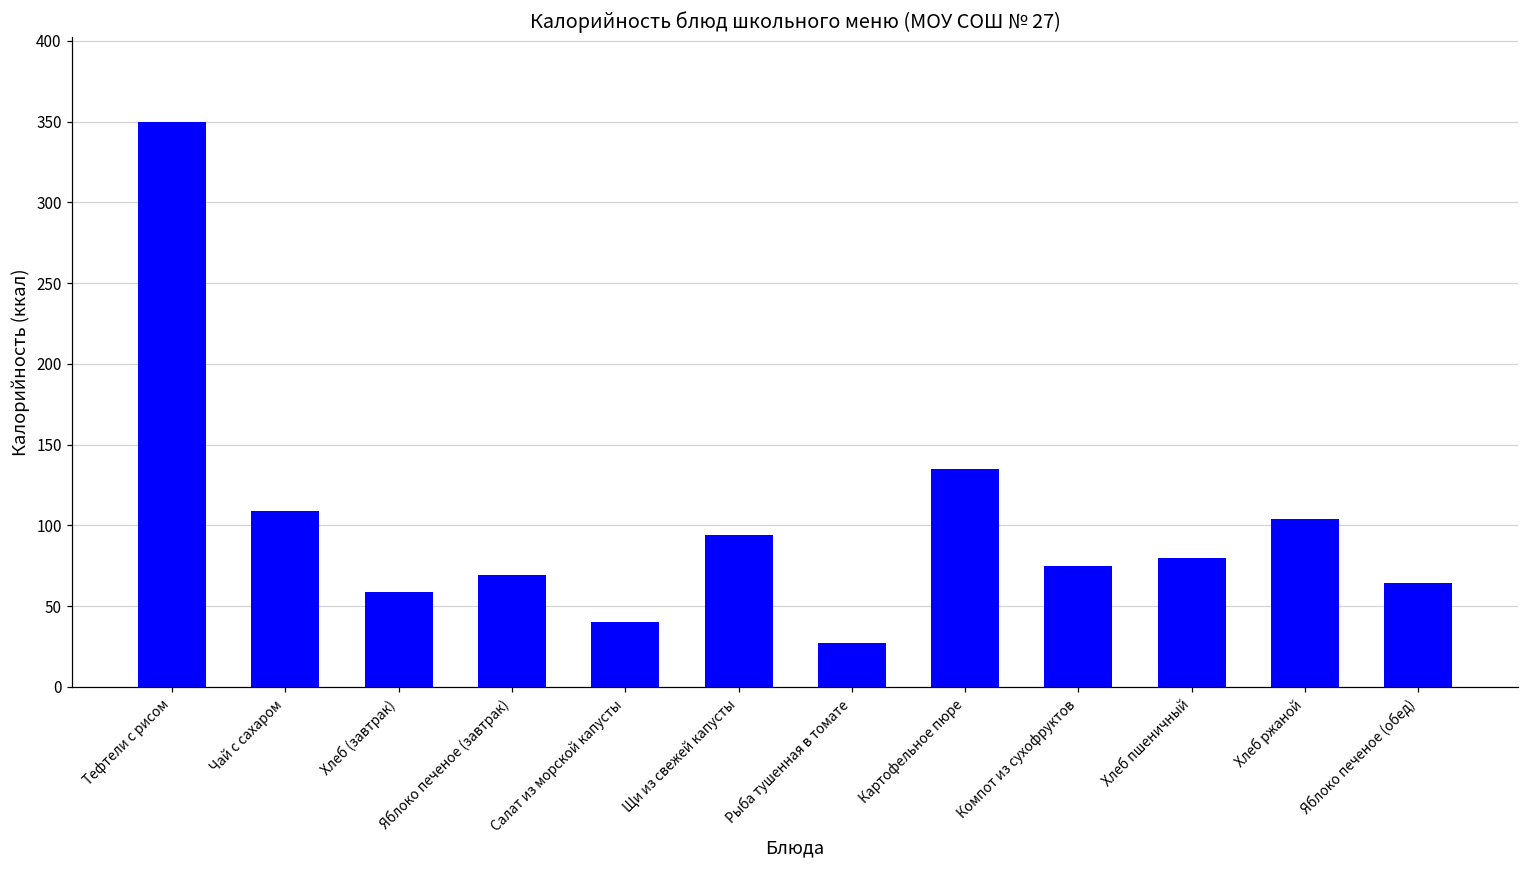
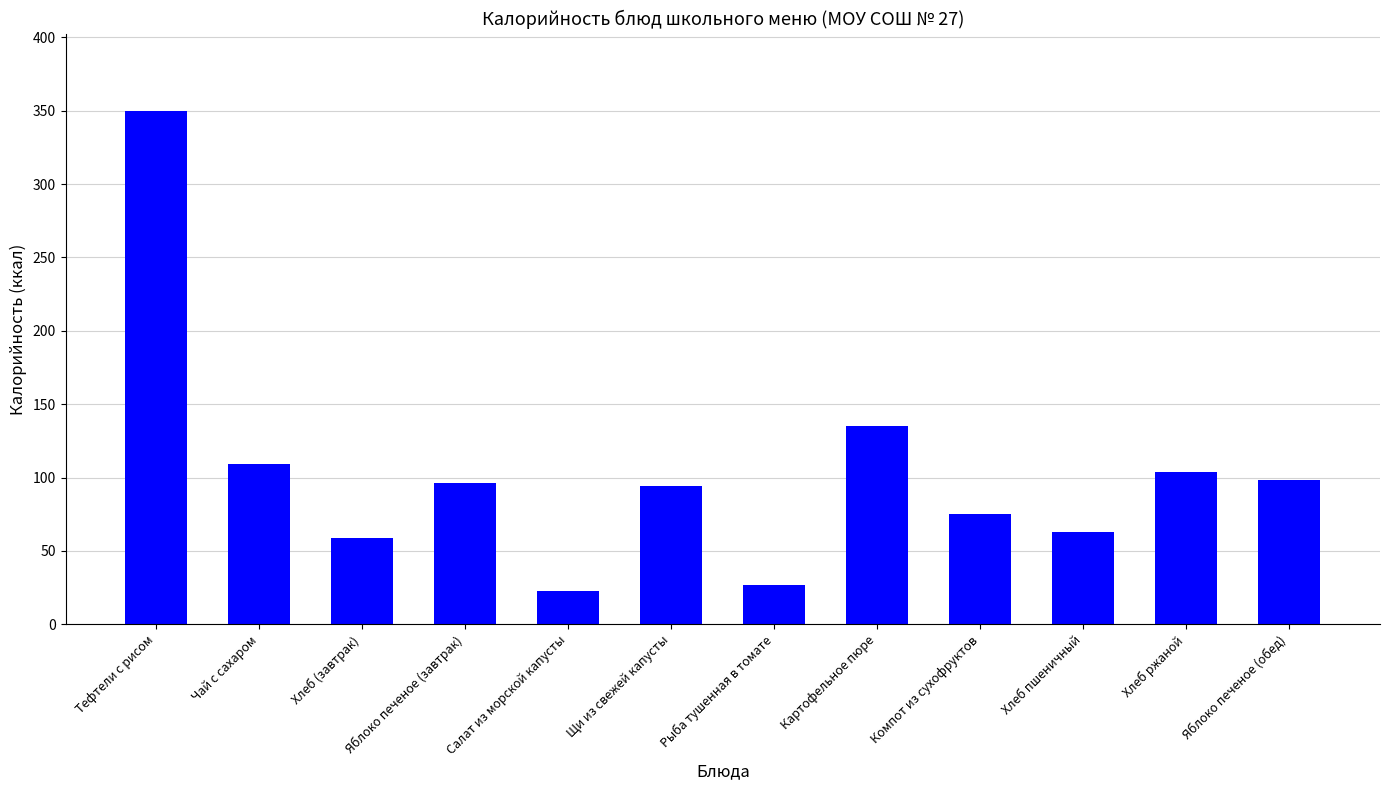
Яблоко печеное (завтрак): 69 -> 96
Салат из морской капусты: 40 -> 23
Хлеб пшеничный: 80 -> 63
Яблоко печеное (обед): 64 -> 98
